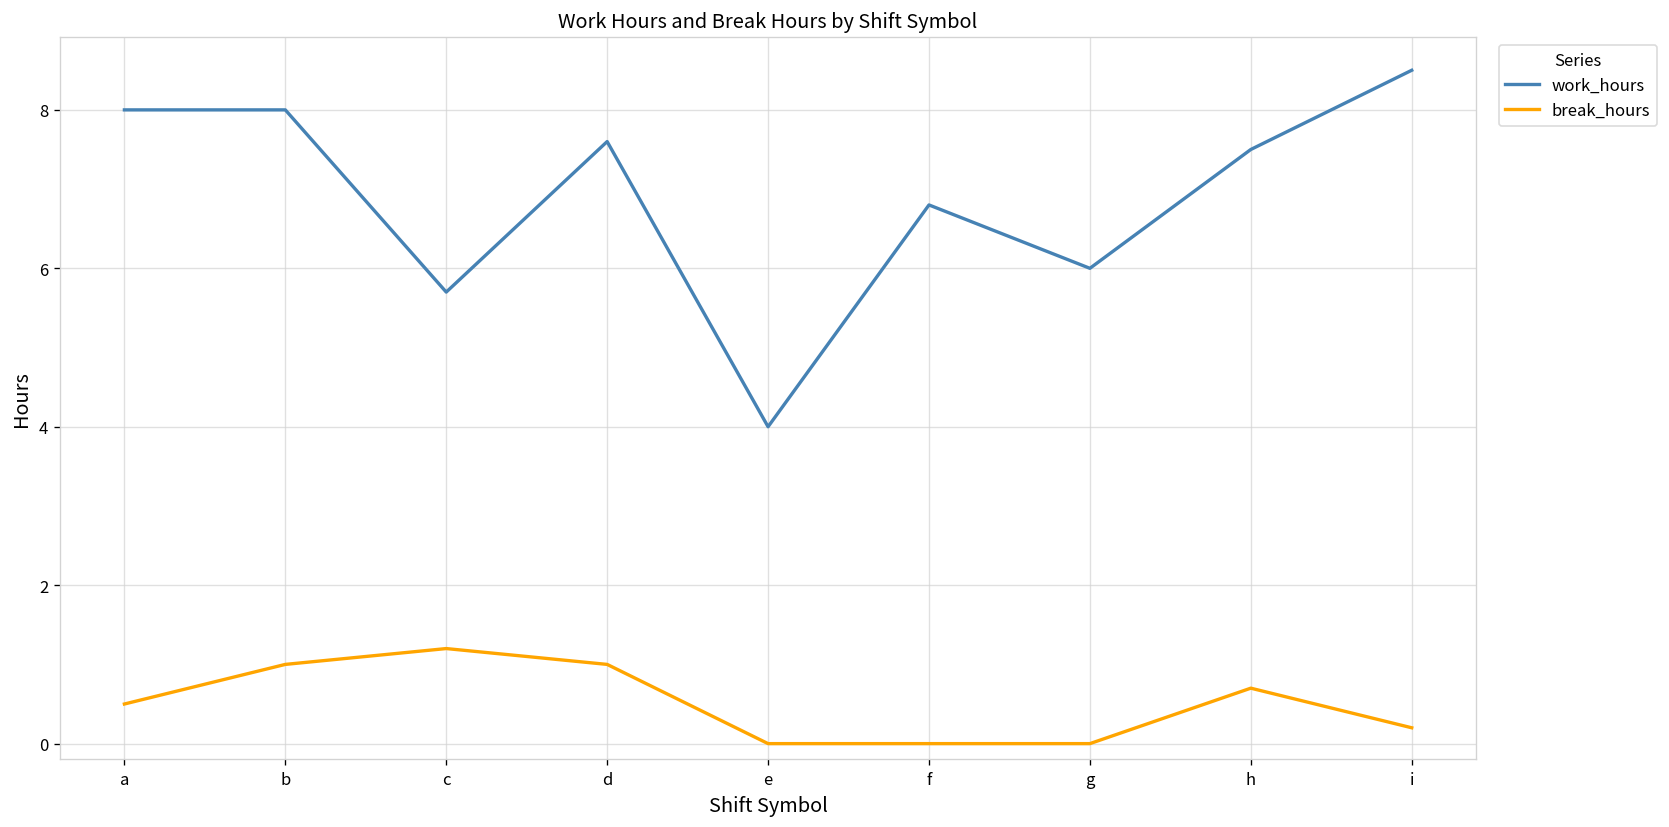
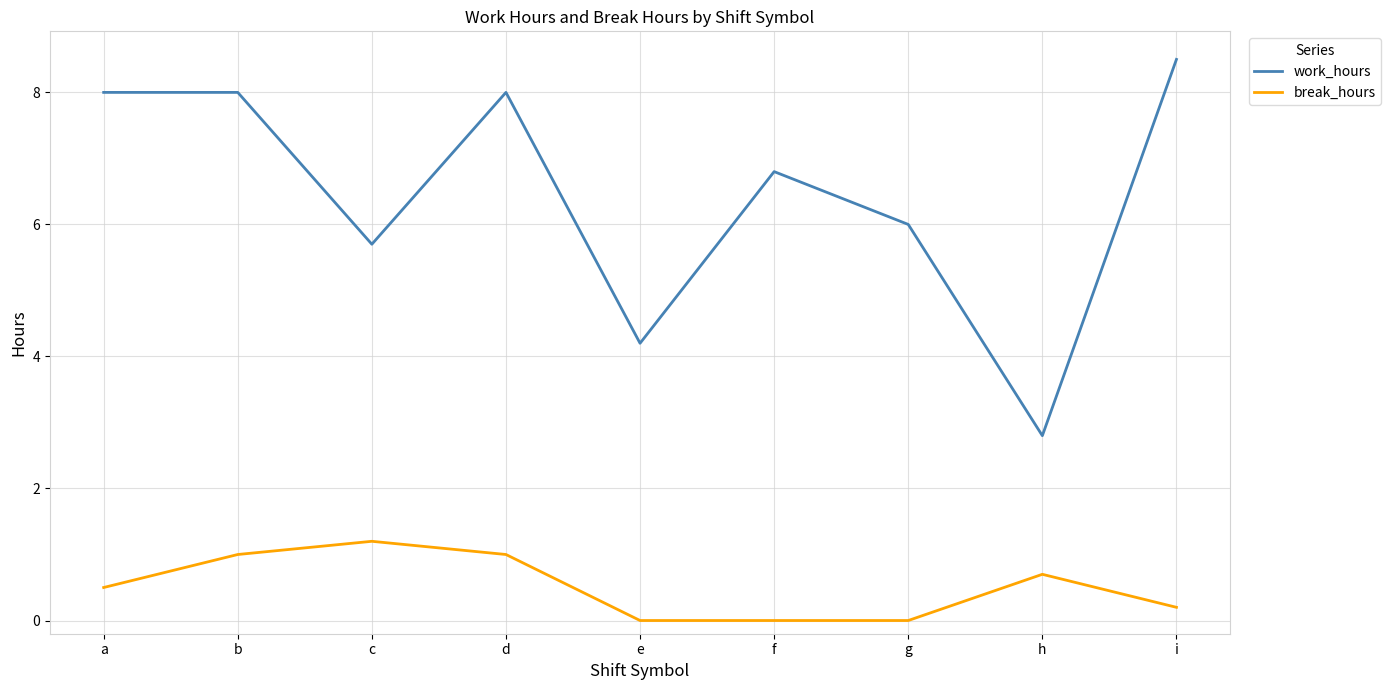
work_hours, d: 7.6 -> 8.0
work_hours, e: 4.0 -> 4.2
work_hours, h: 7.5 -> 2.8
